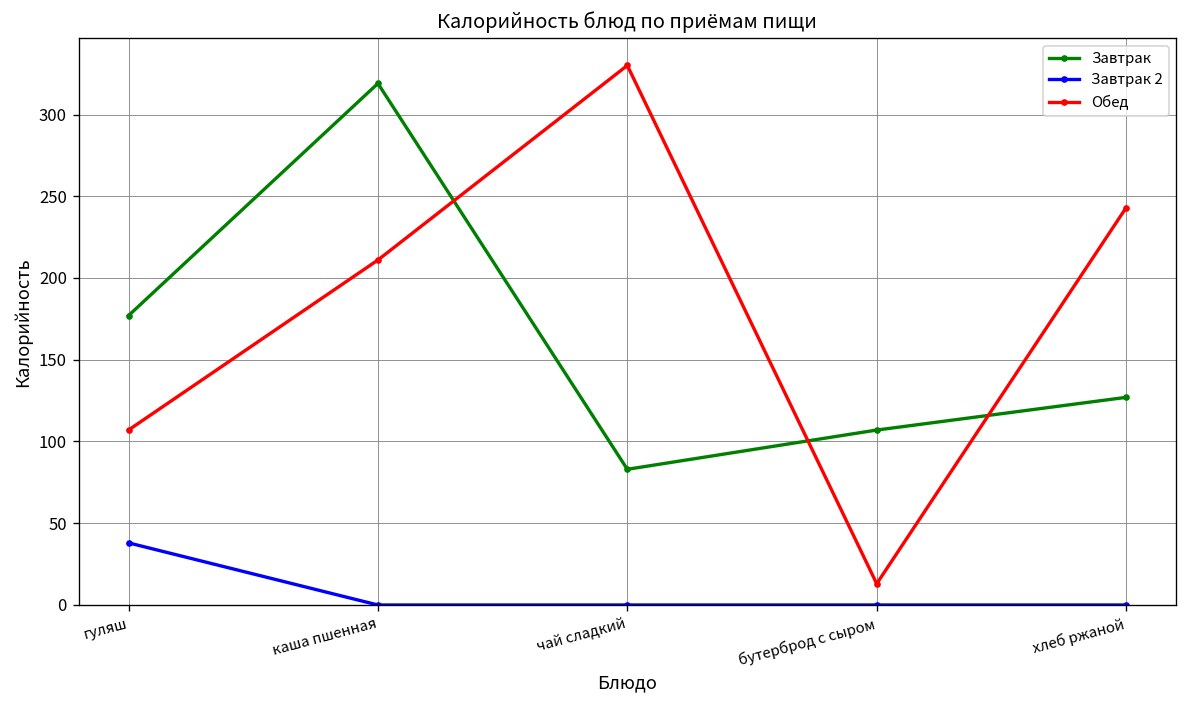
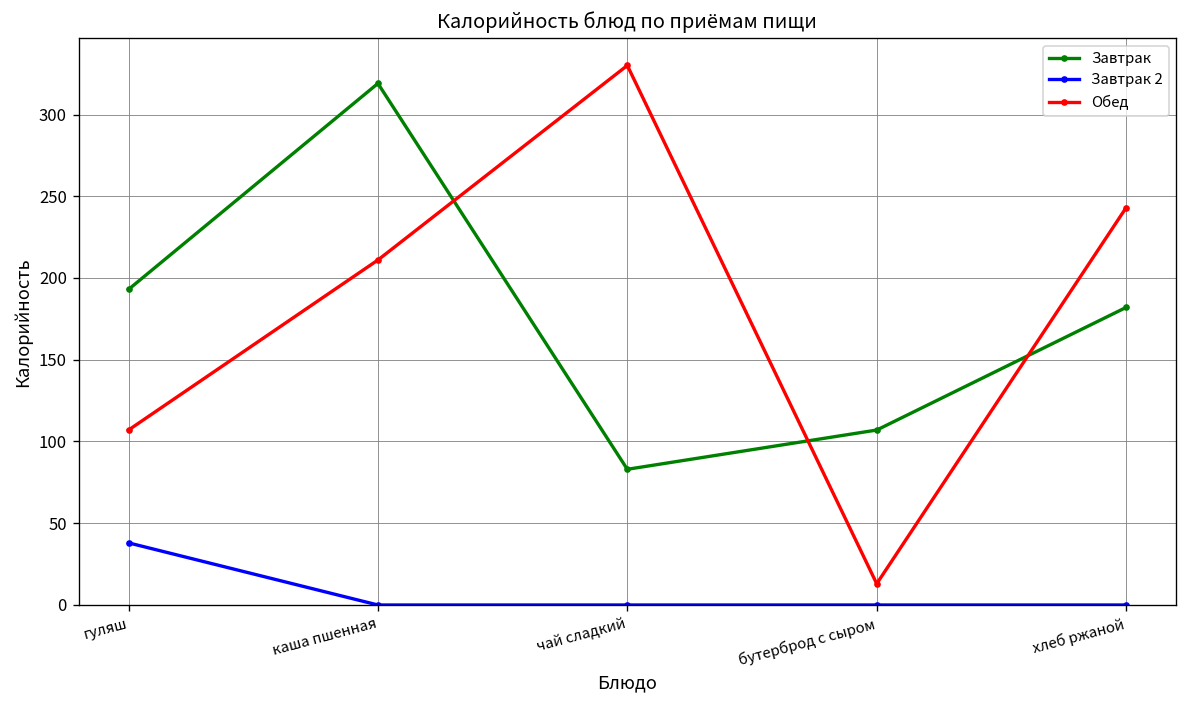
Завтрак, гуляш: 177 -> 193
Завтрак, хлеб ржаной: 127 -> 182
